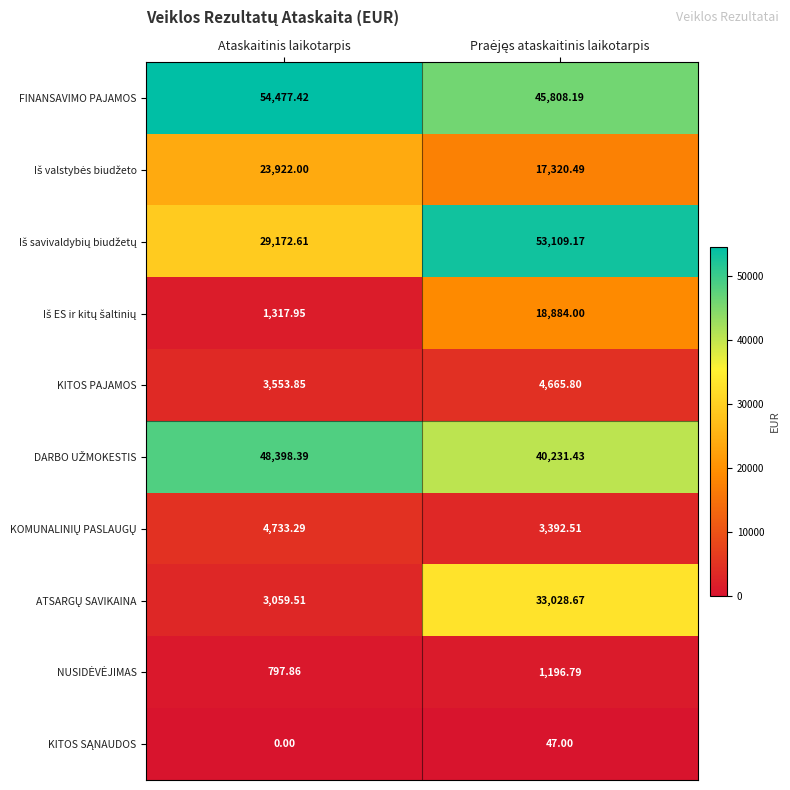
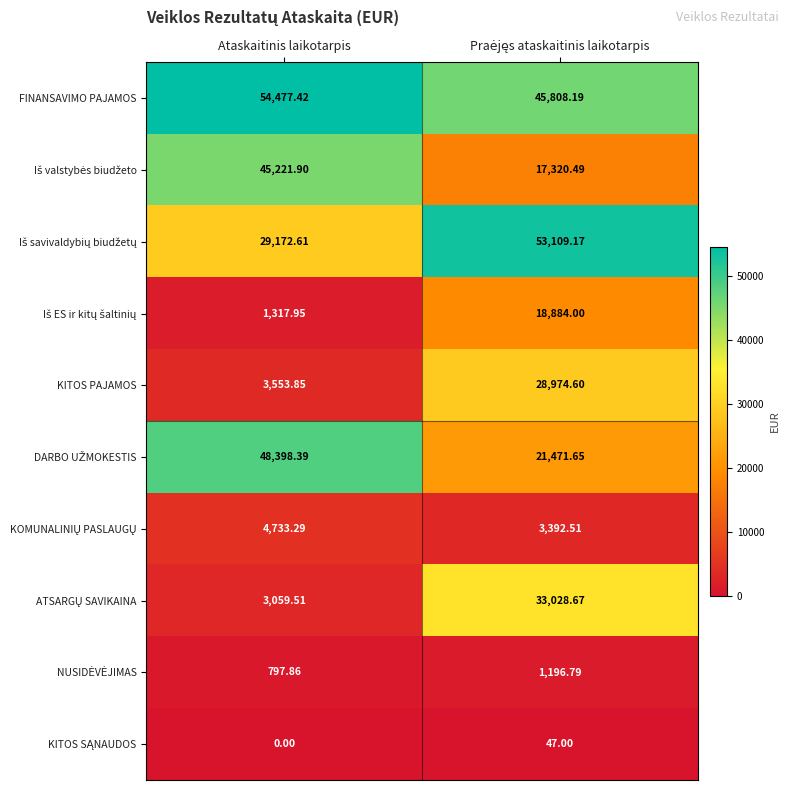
Iš valstybės biudžeto, Ataskaitinis laikotarpis: 23,922.00 -> 45,221.90
KITOS PAJAMOS, Praėjęs ataskaitinis laikotarpis: 4,665.80 -> 28,974.60
DARBO UŽMOKESTIS, Praėjęs ataskaitinis laikotarpis: 40,231.43 -> 21,471.65
